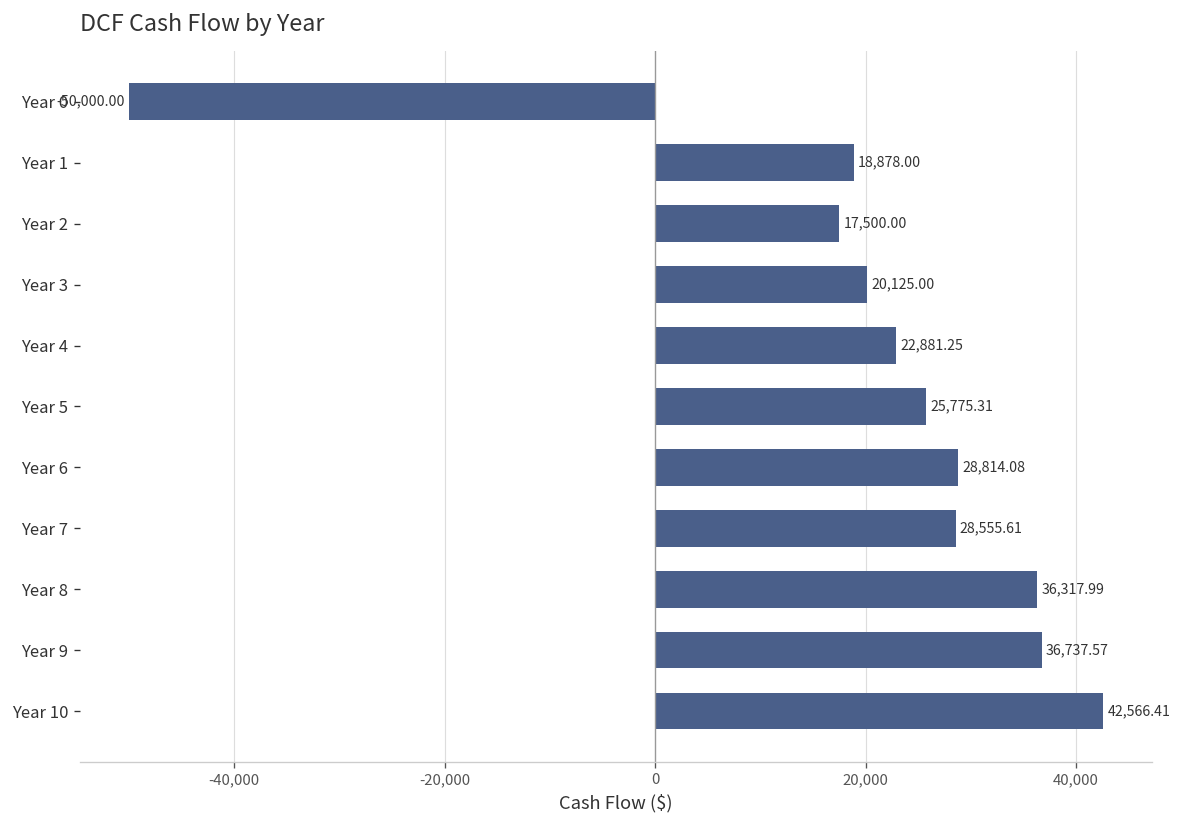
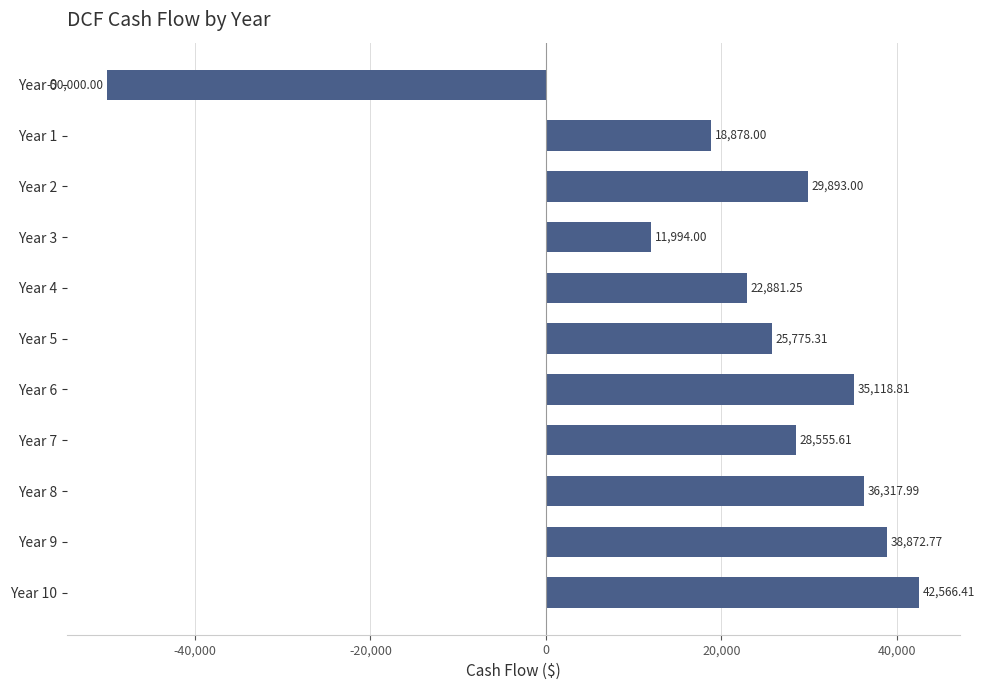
Year 2: 17,500.00 -> 29,893.00
Year 3: 20,125.00 -> 11,994.00
Year 6: 28,814.08 -> 35,118.81
Year 9: 36,737.57 -> 38,872.77
